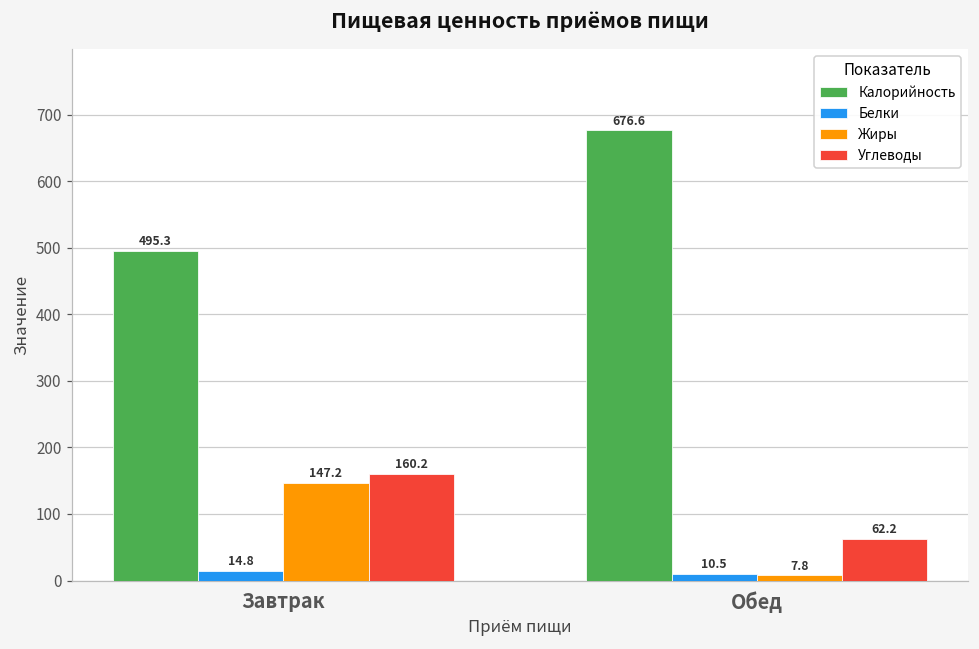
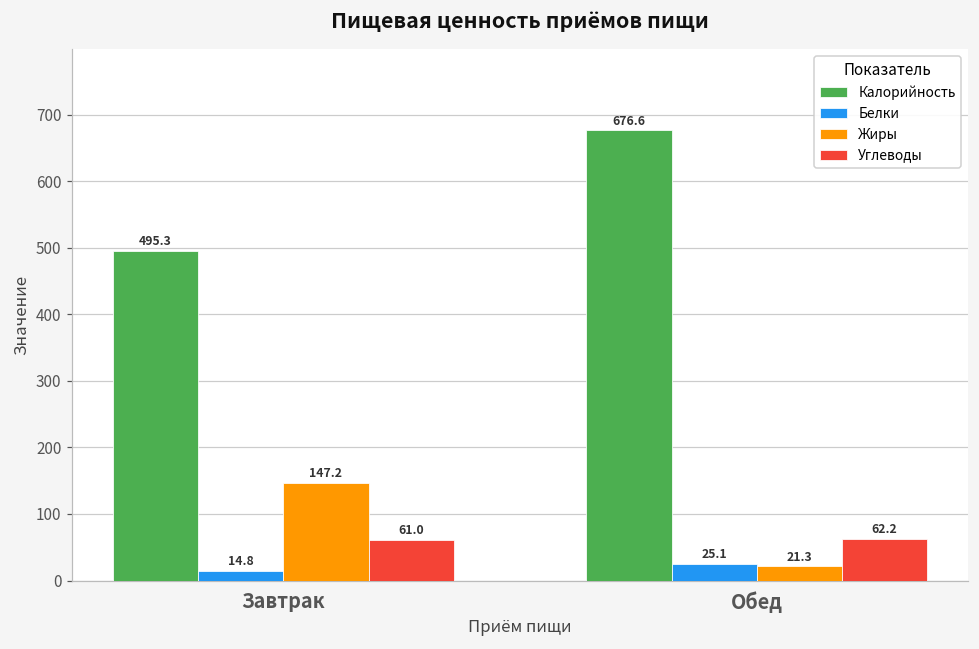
Углеводы, Завтрак: 160.2 -> 61.0
Белки, Обед: 10.5 -> 25.1
Жиры, Обед: 7.8 -> 21.3
